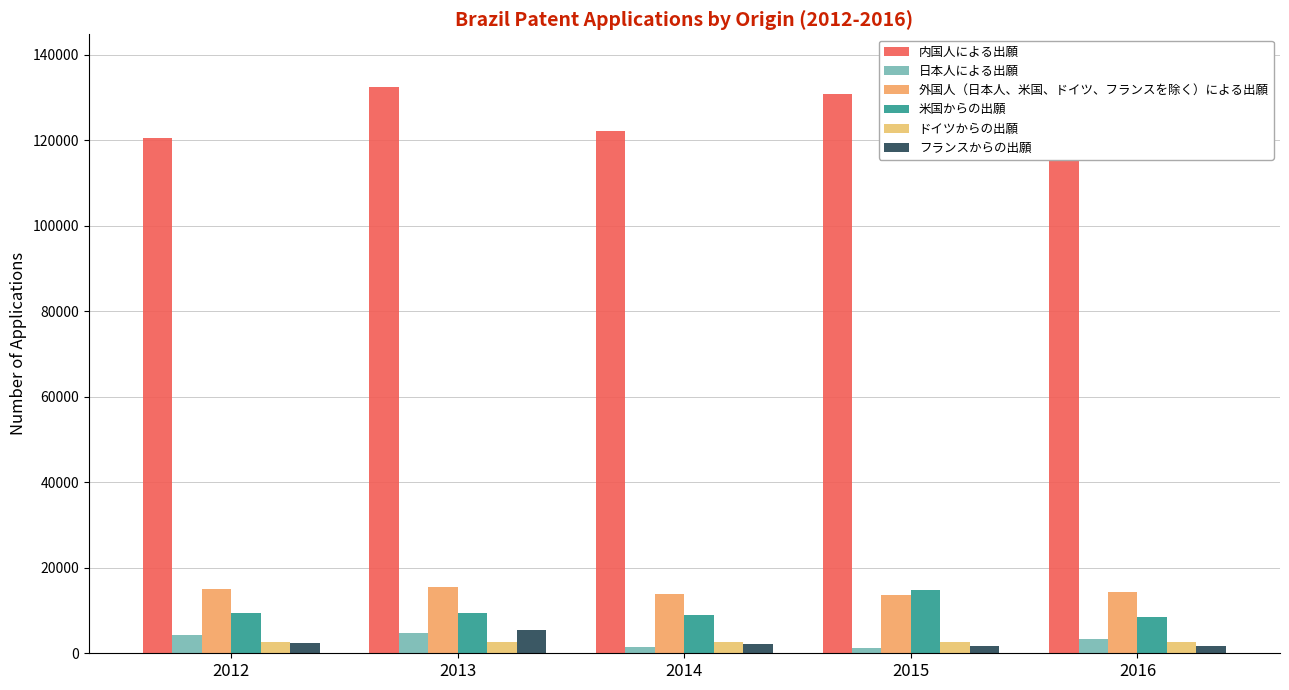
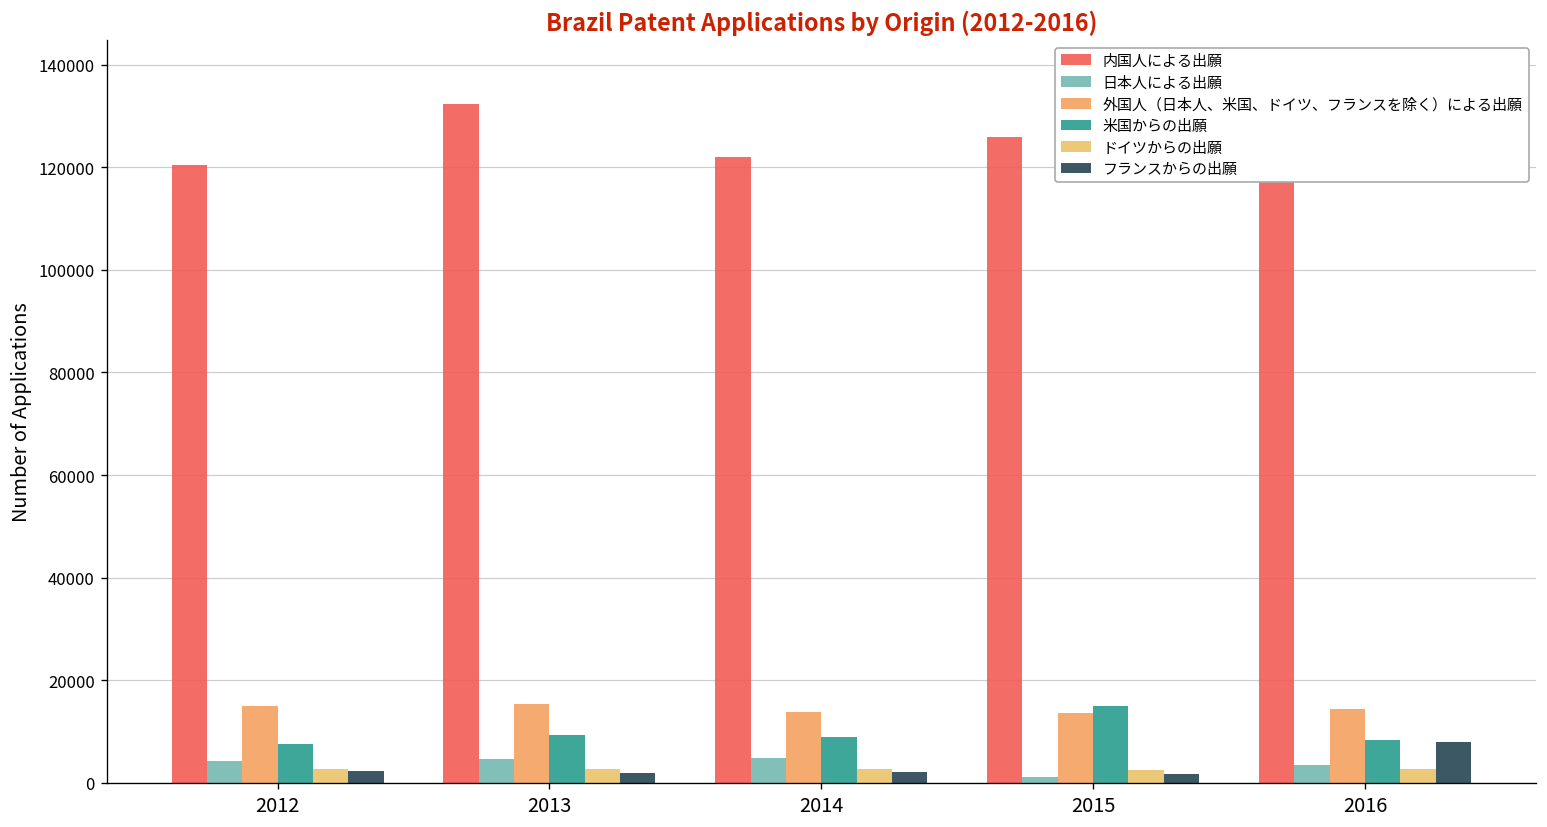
米国からの出願, 2012: 9000 -> 8000
フランスからの出願, 2013: 5000 -> 2000
日本人による出願, 2014: 1000 -> 5000
内国人による出願, 2015: 131000 -> 126000
フランスからの出願, 2016: 2000 -> 8000
